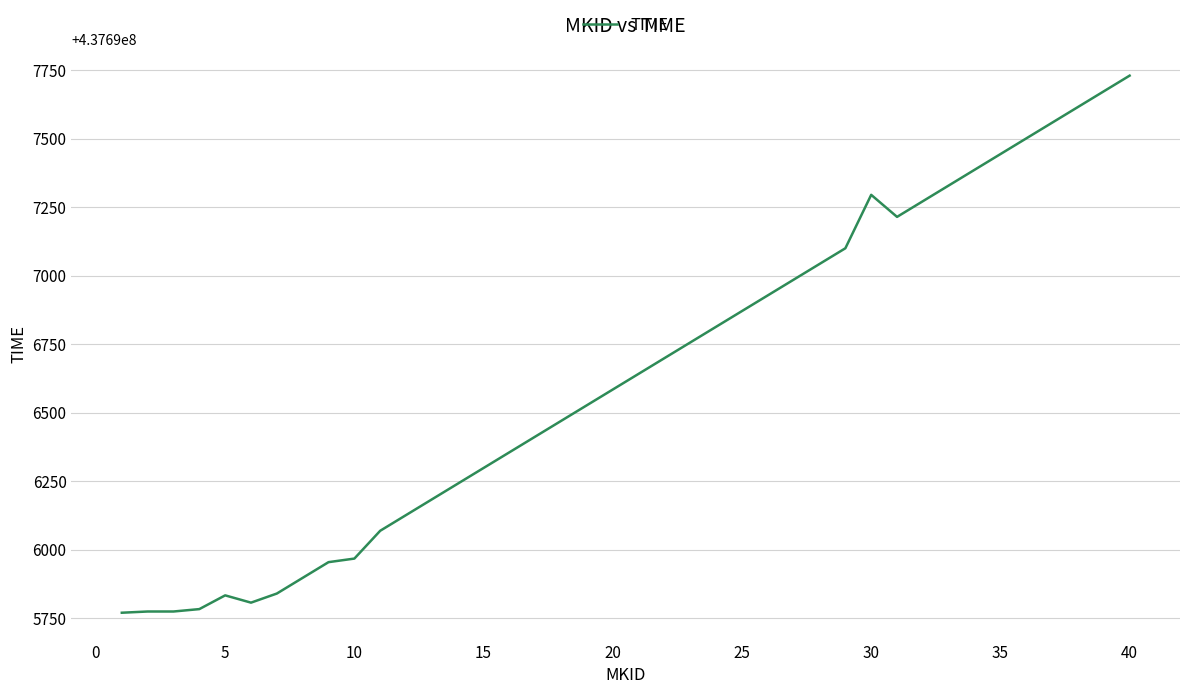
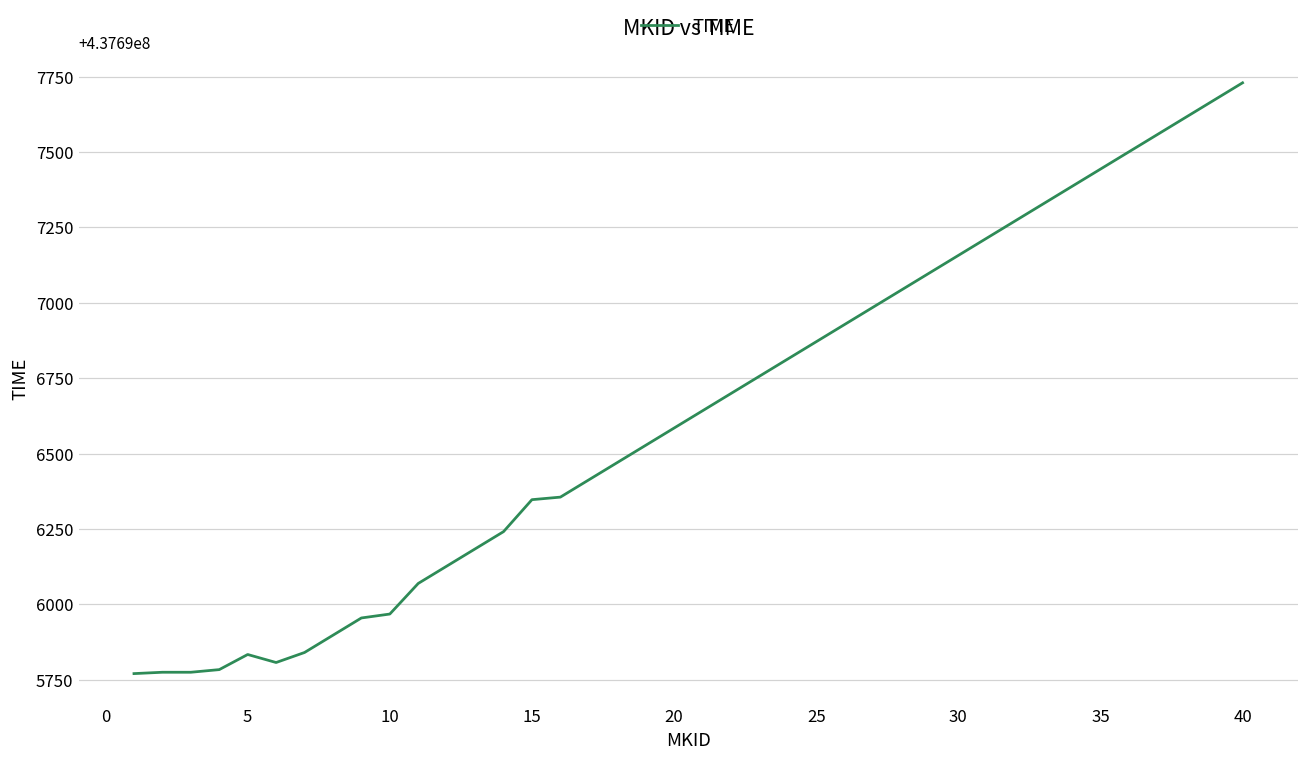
15: 437696300 -> 437696350
30: 437697290 -> 437697160
